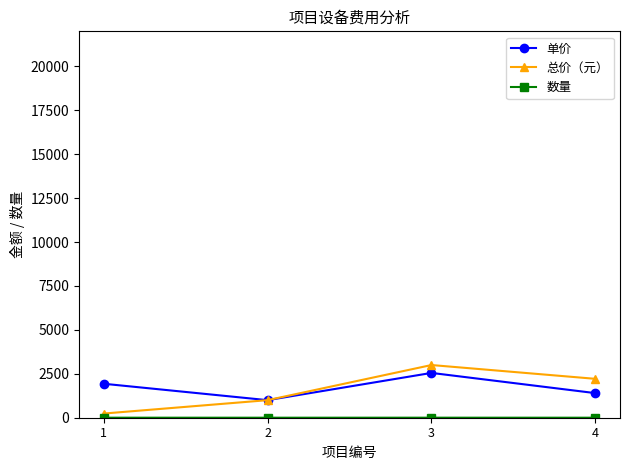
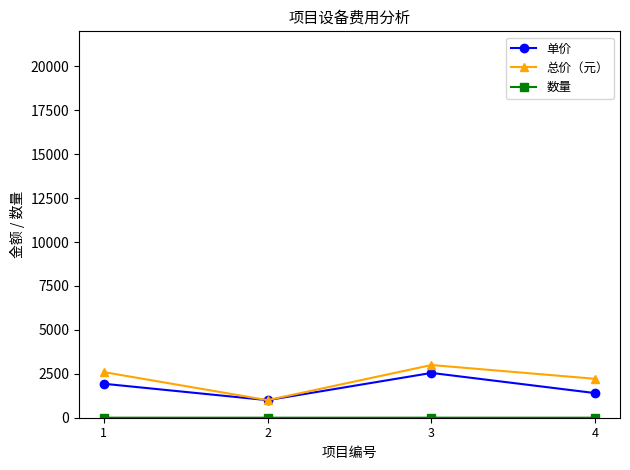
总价（元）, 1: 200 -> 2600
